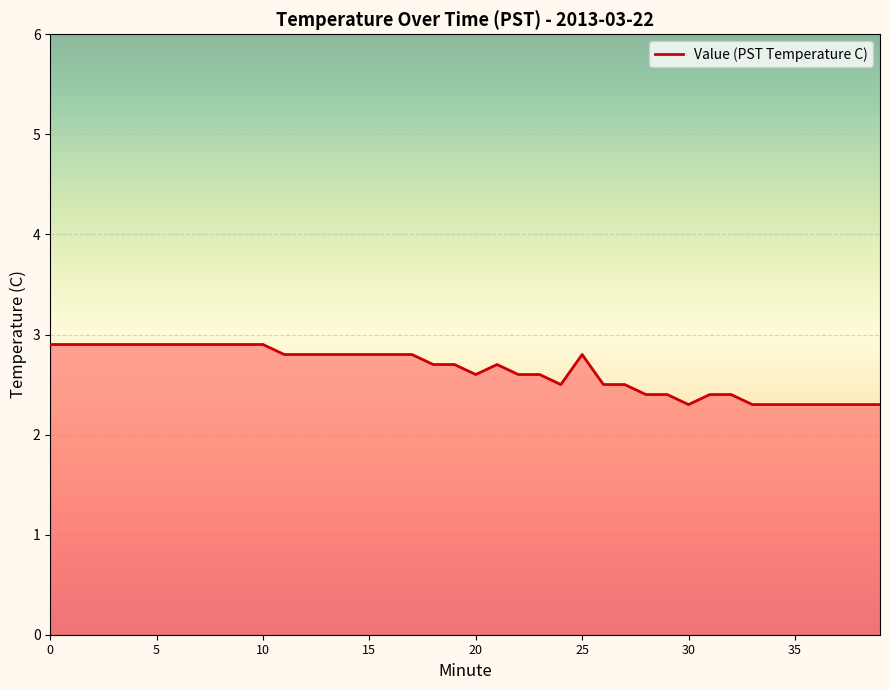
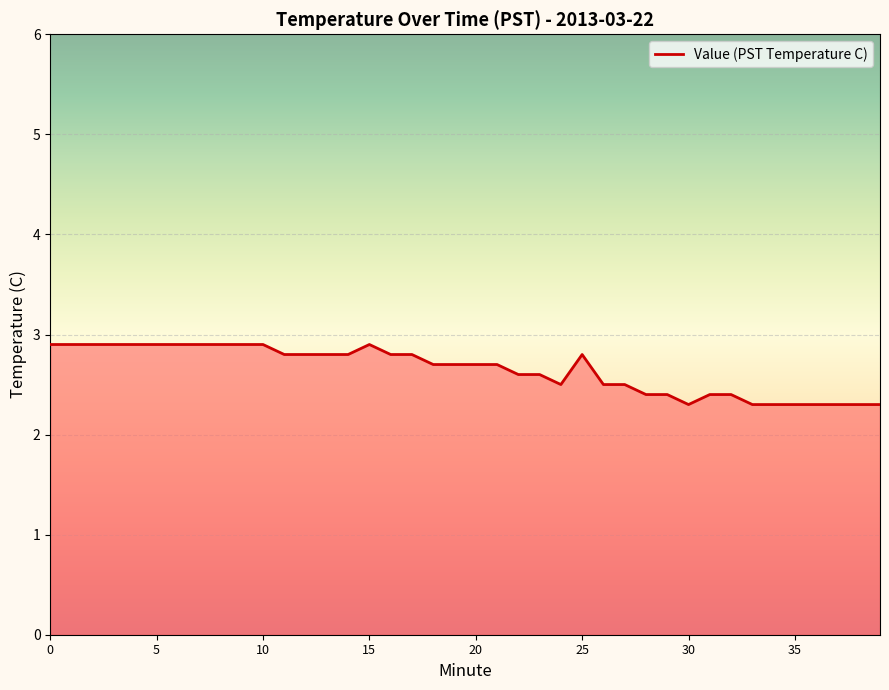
15: 2.8 -> 2.9
20: 2.6 -> 2.7
